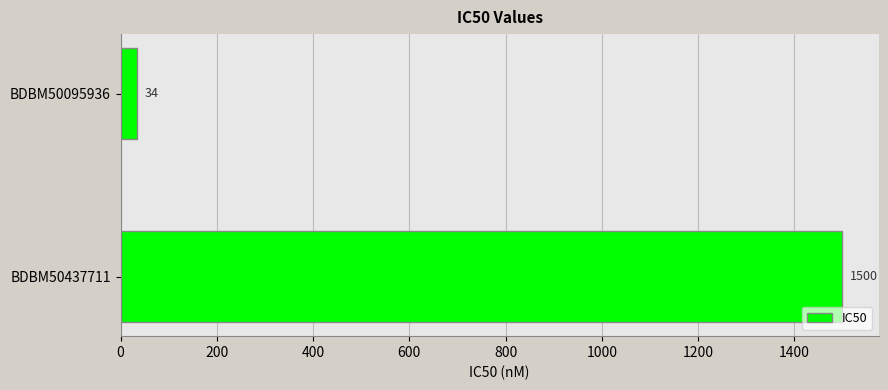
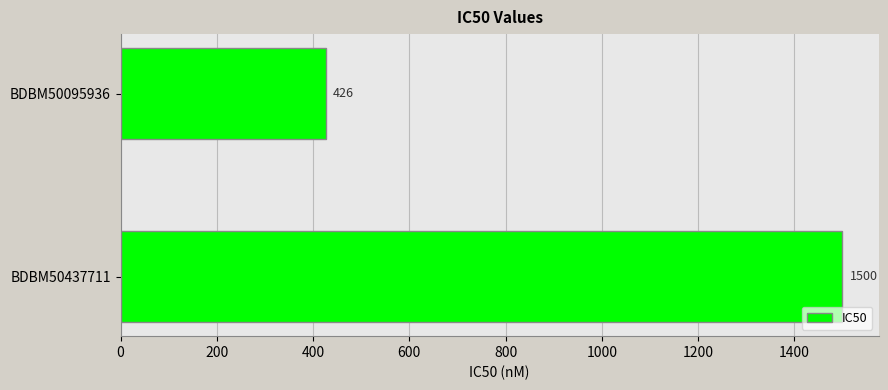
BDBM50095936: 34 -> 426
